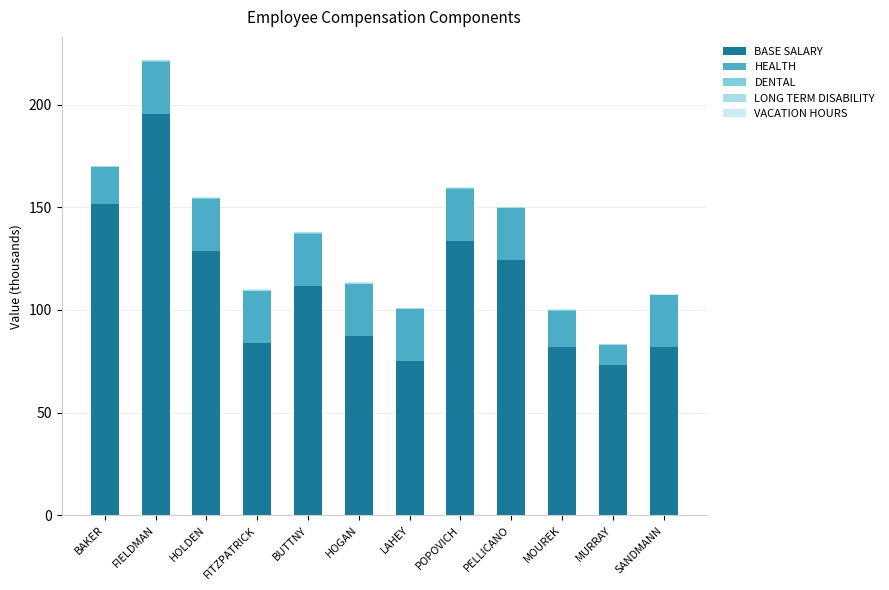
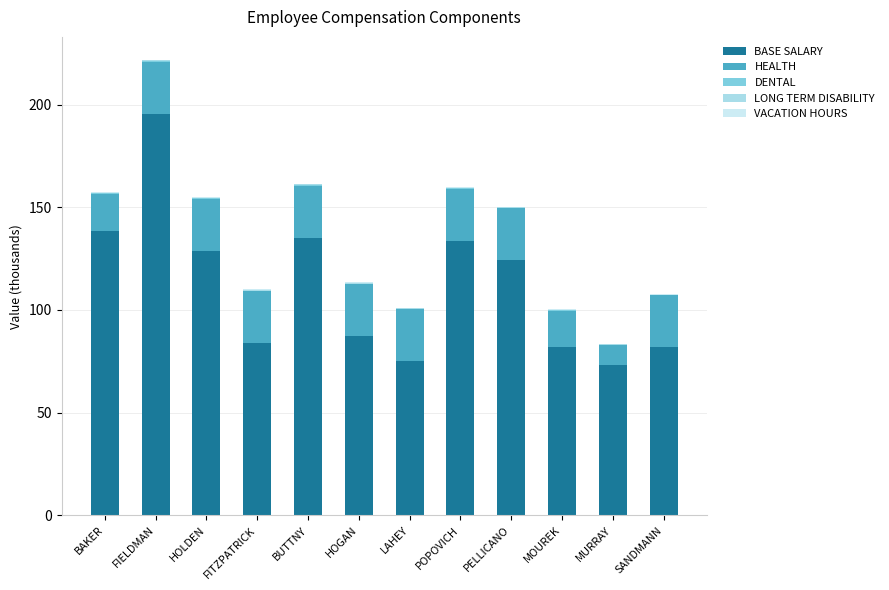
BASE SALARY, BAKER: 152 -> 139
BASE SALARY, BUTTNY: 112 -> 135
